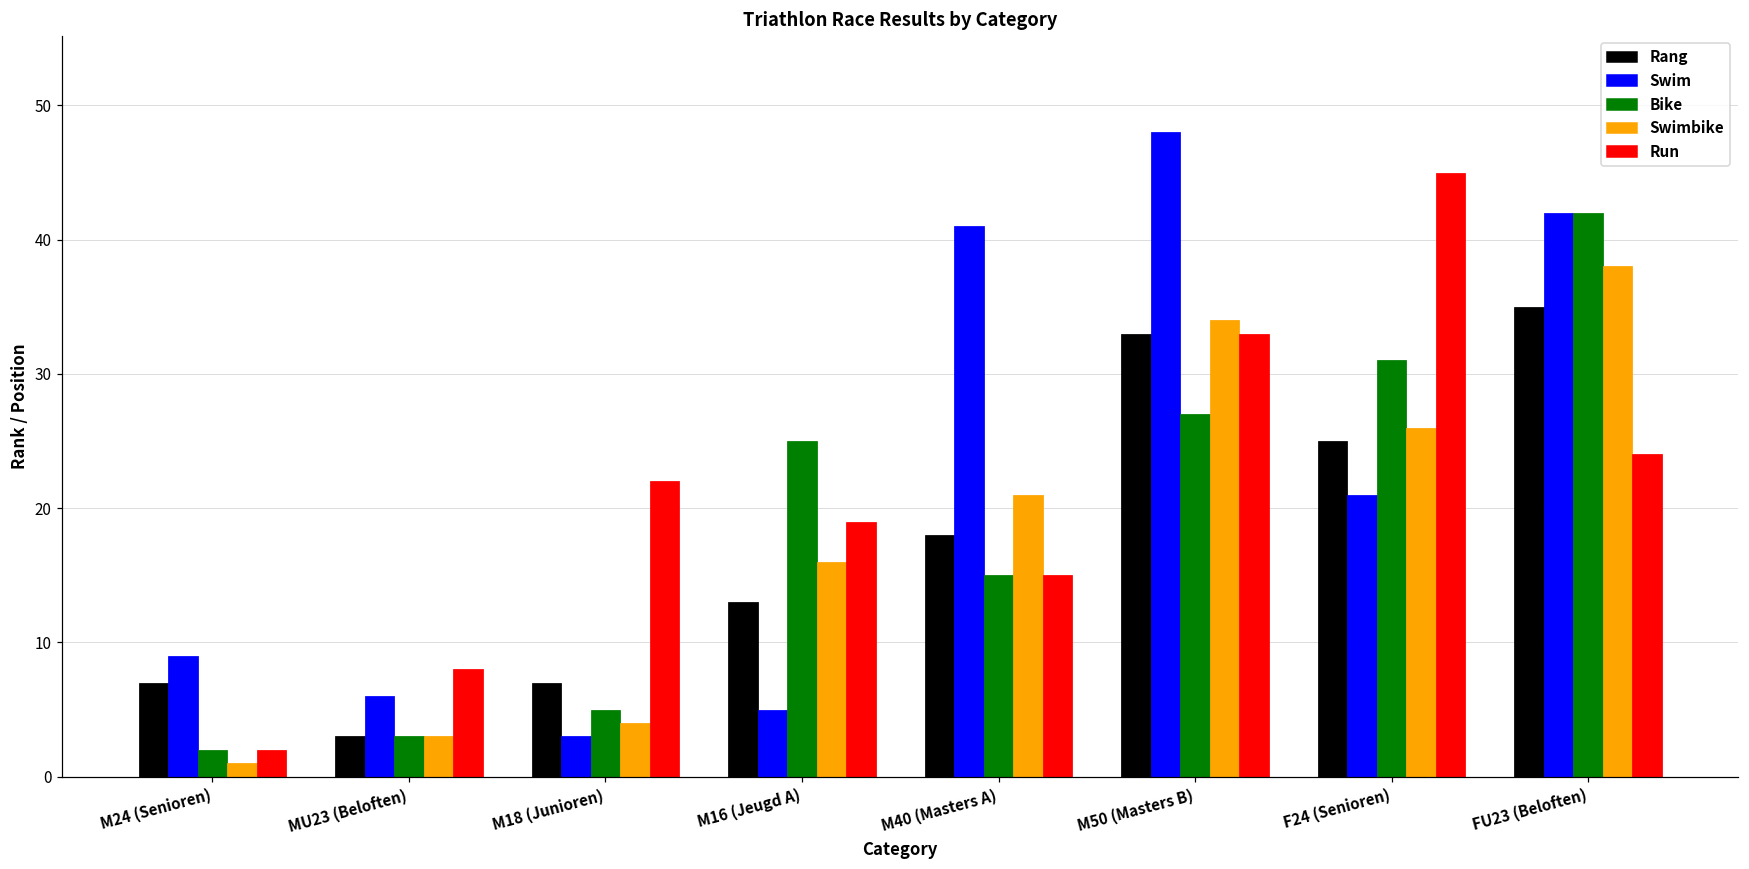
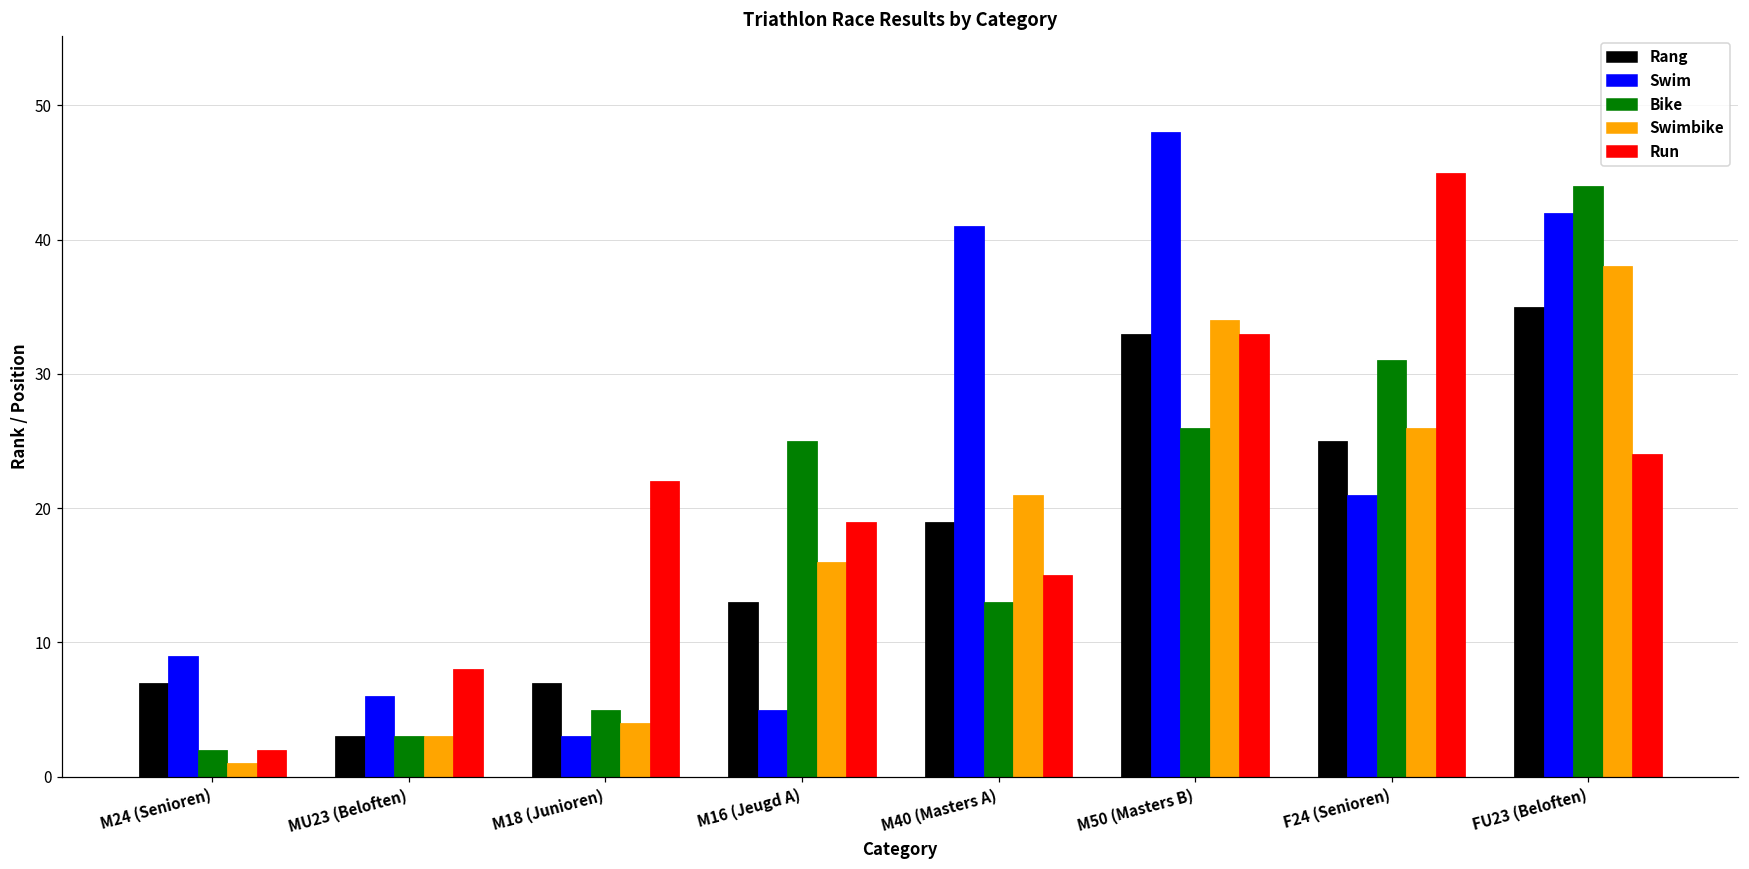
Rang, M40 (Masters A): 18 -> 19
Bike, M40 (Masters A): 15 -> 13
Bike, M50 (Masters B): 27 -> 26
Bike, FU23 (Beloften): 42 -> 44
